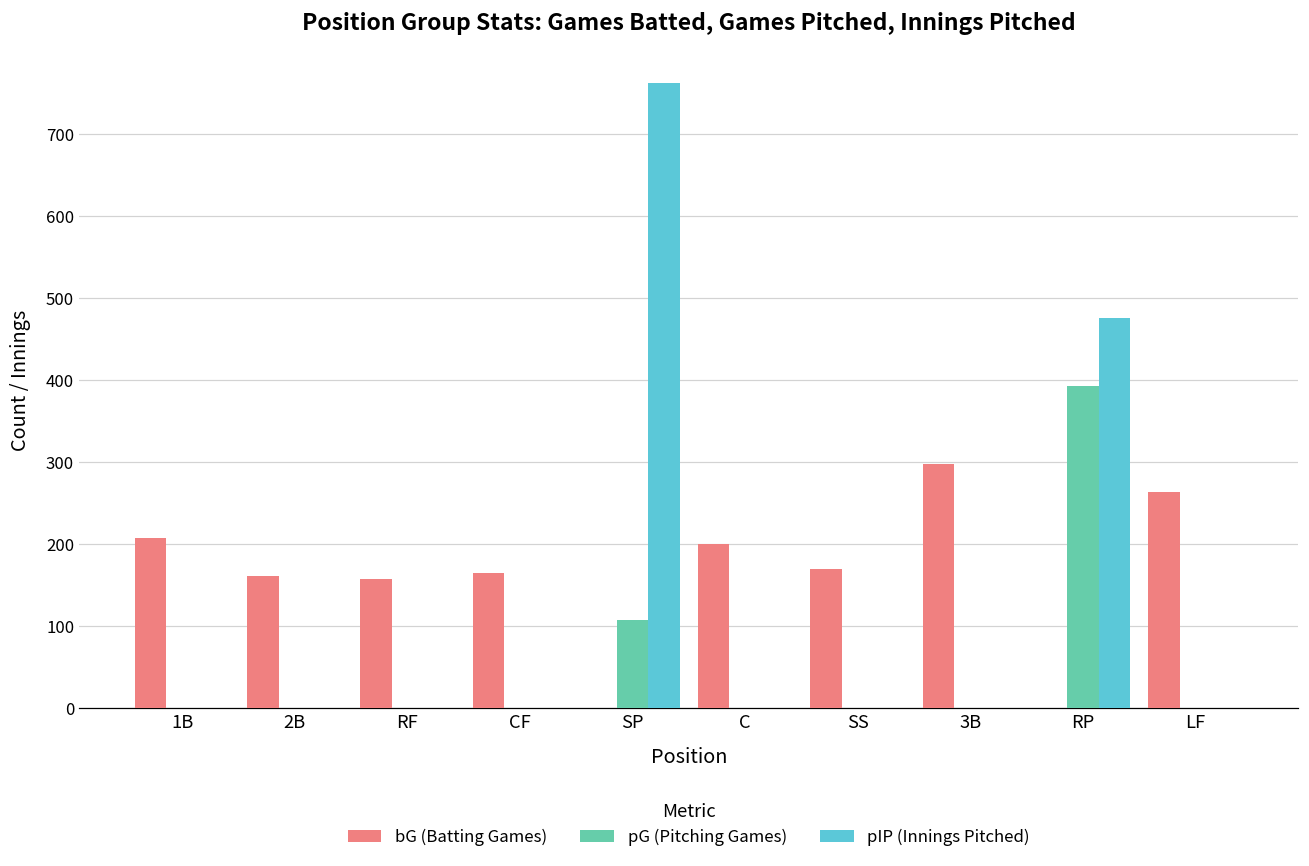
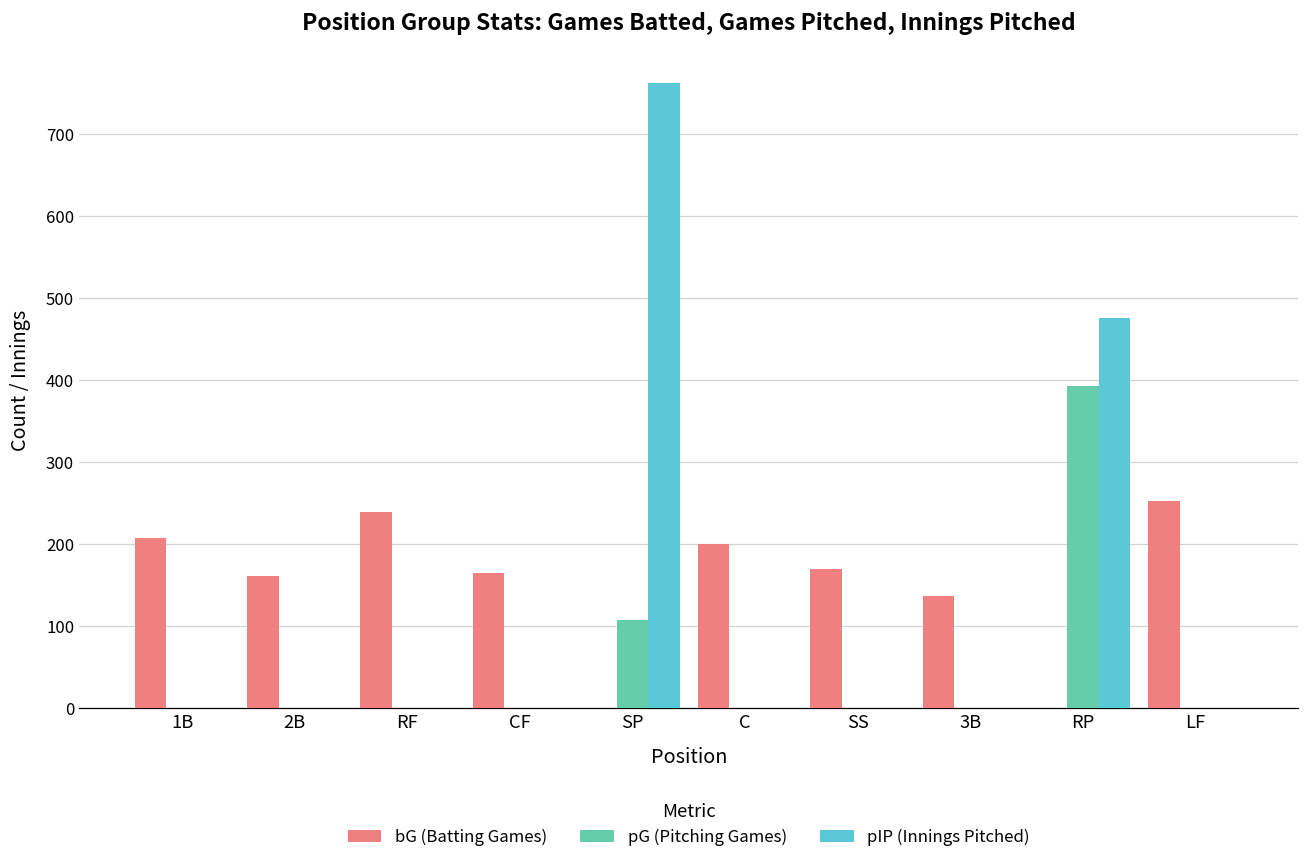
bG (Batting Games), RF: 160 -> 240
bG (Batting Games), 3B: 300 -> 140
bG (Batting Games), LF: 260 -> 250
